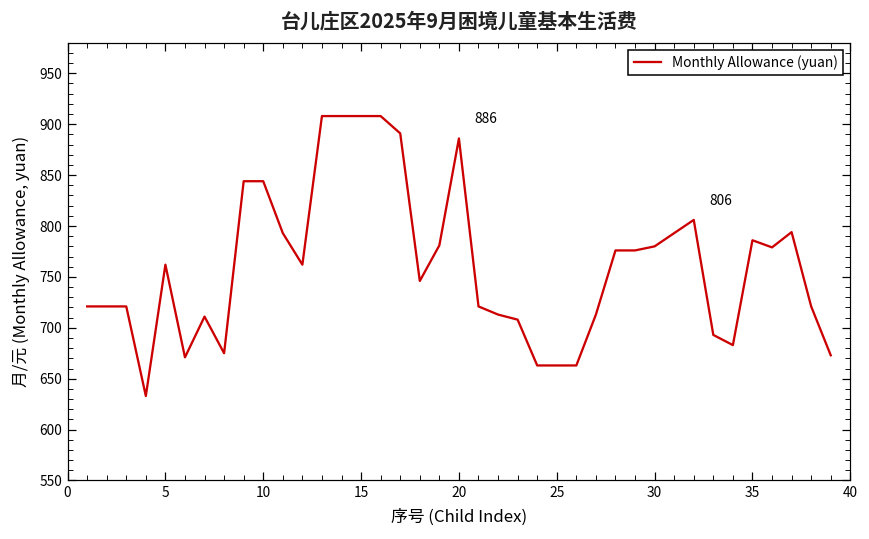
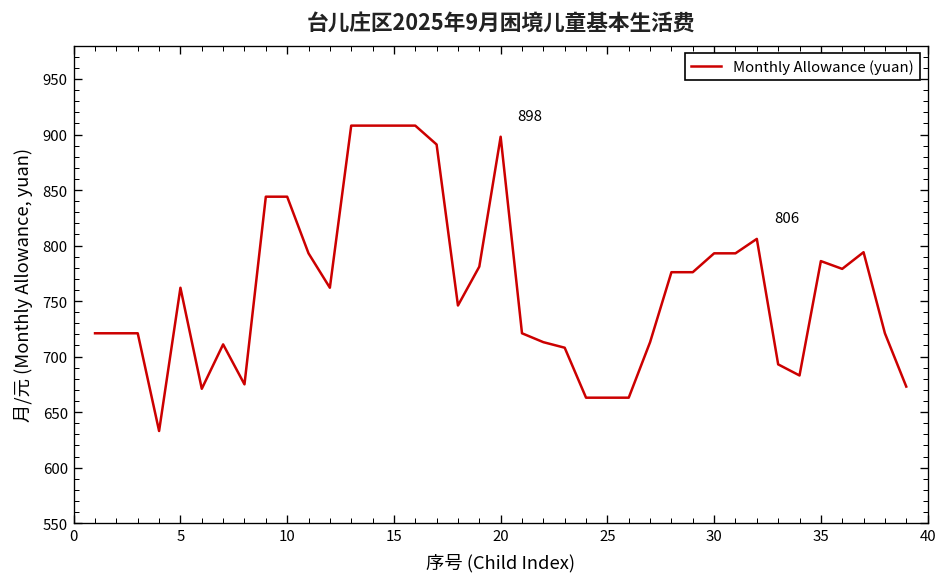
20: 886 -> 898
30: 780 -> 790
